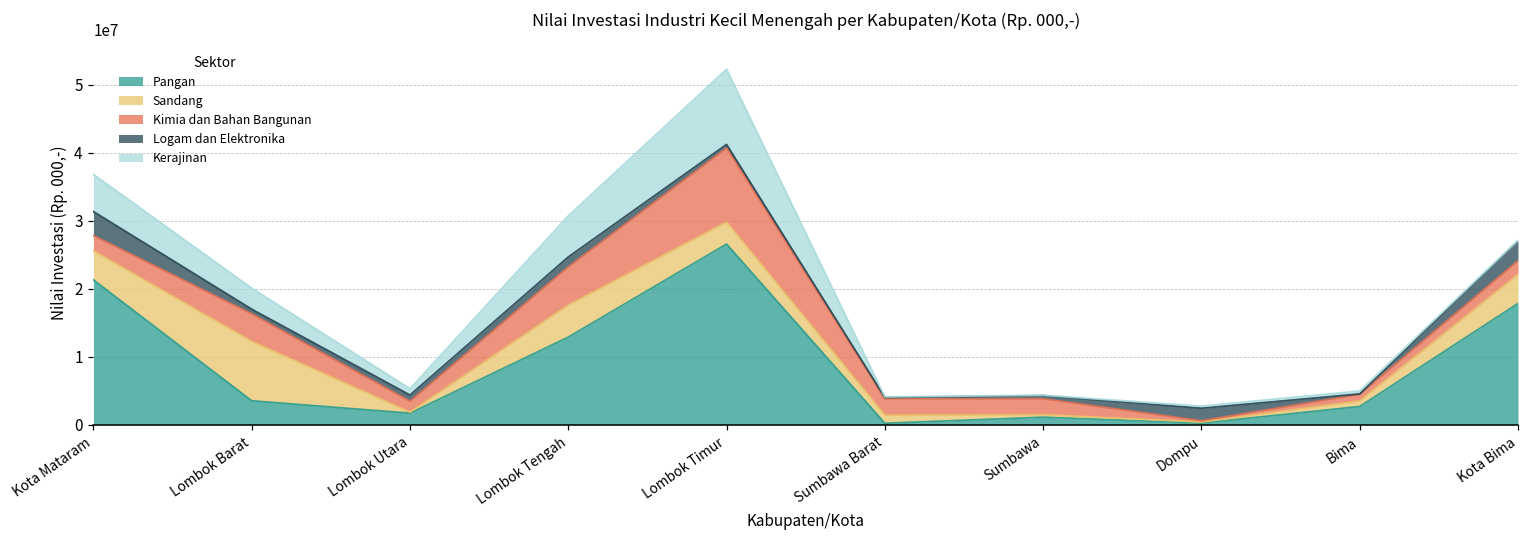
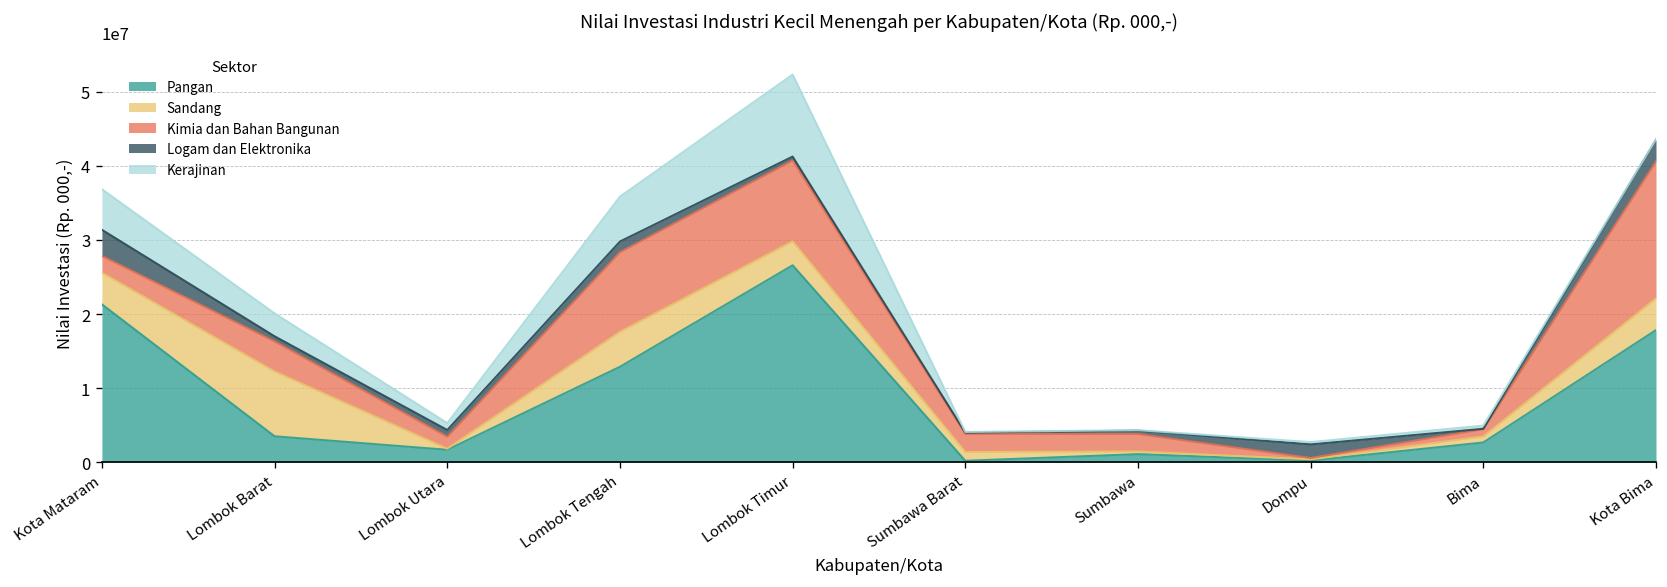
Kimia dan Bahan Bangunan, Lombok Tengah: 6000000 -> 11000000
Kimia dan Bahan Bangunan, Kota Bima: 2000000 -> 18000000
